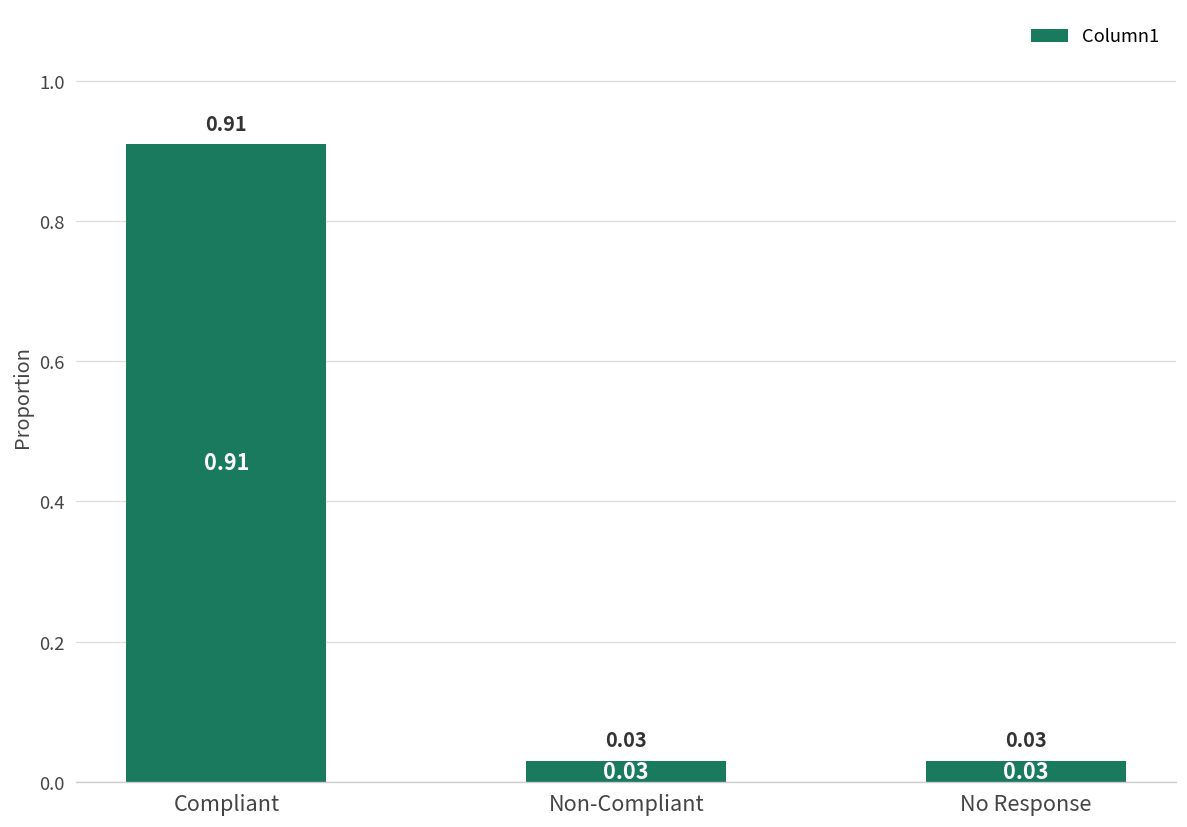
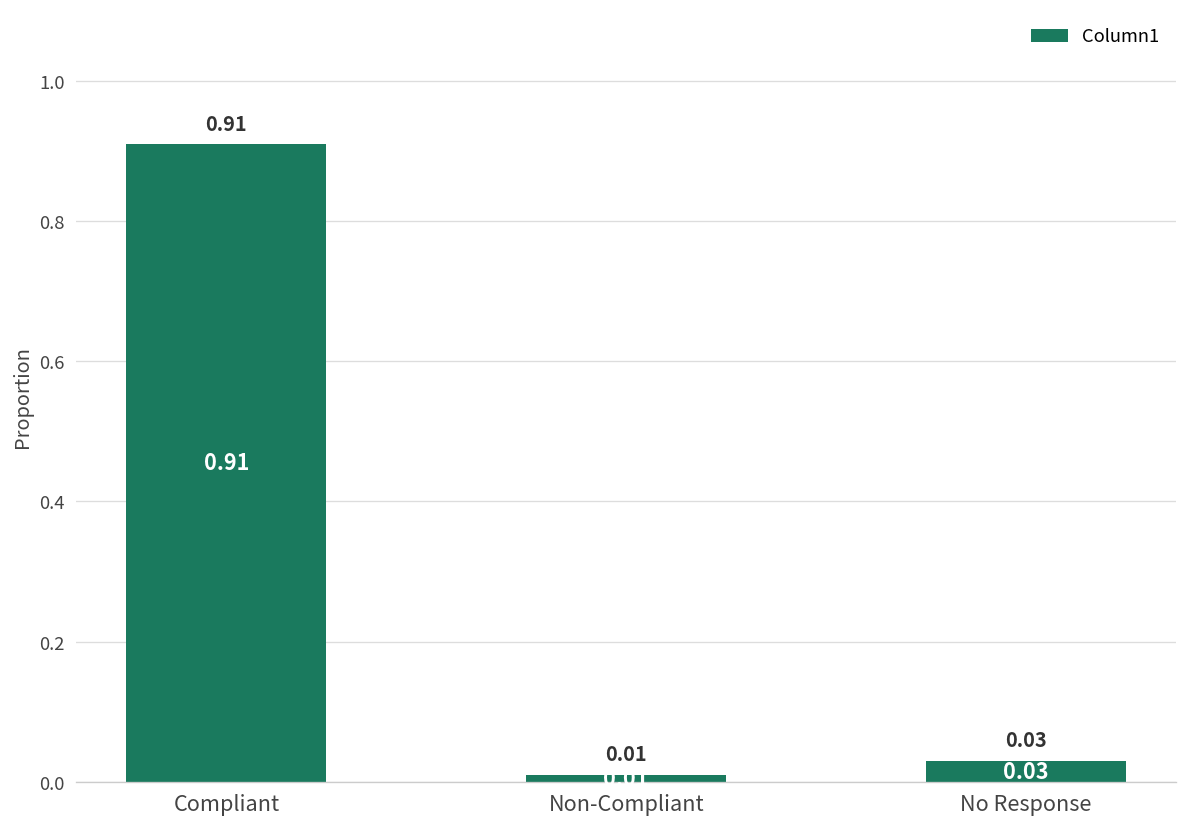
Non-Compliant: 0.03 -> 0.01
